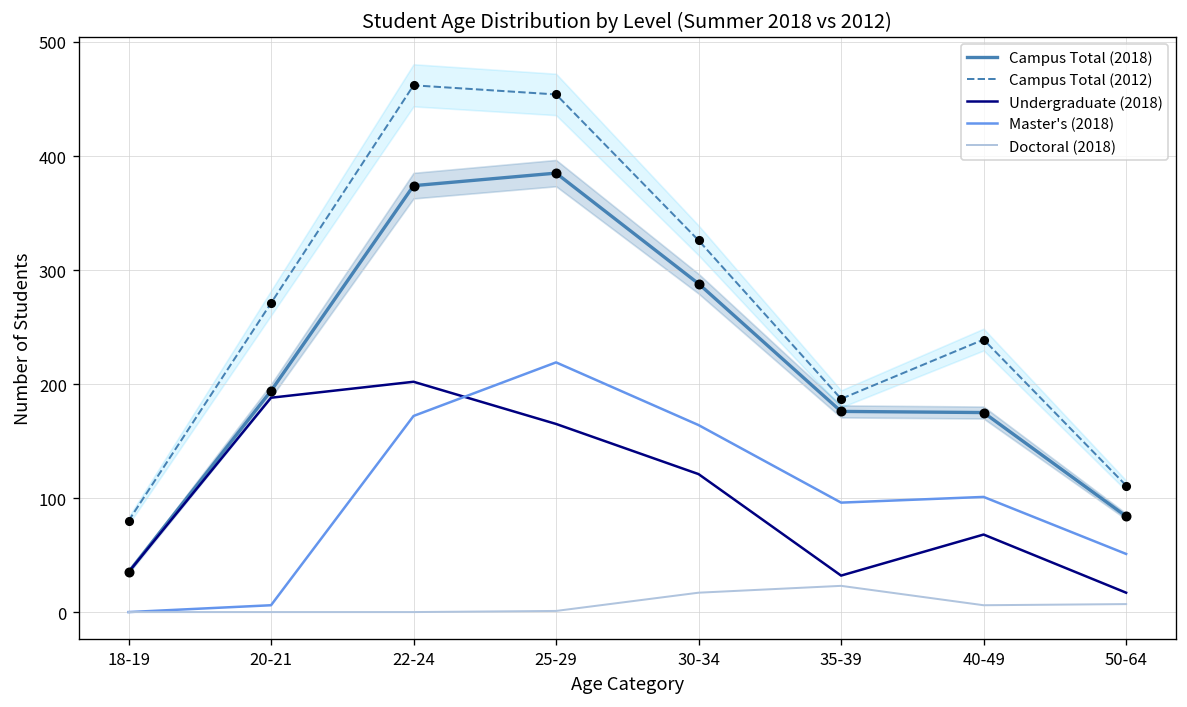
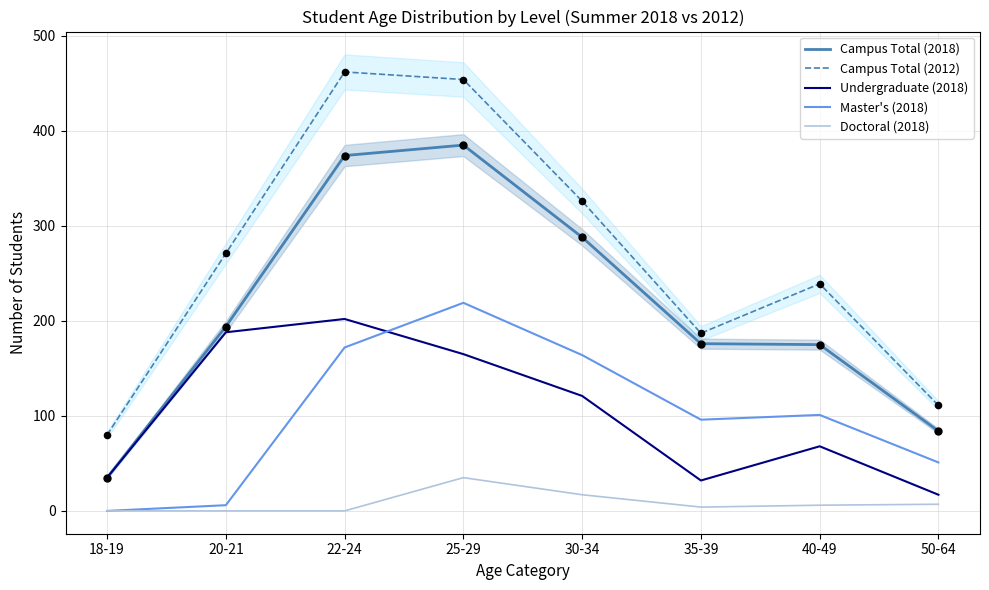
Doctoral (2018), 25-29: 0 -> 40
Doctoral (2018), 35-39: 20 -> 0
